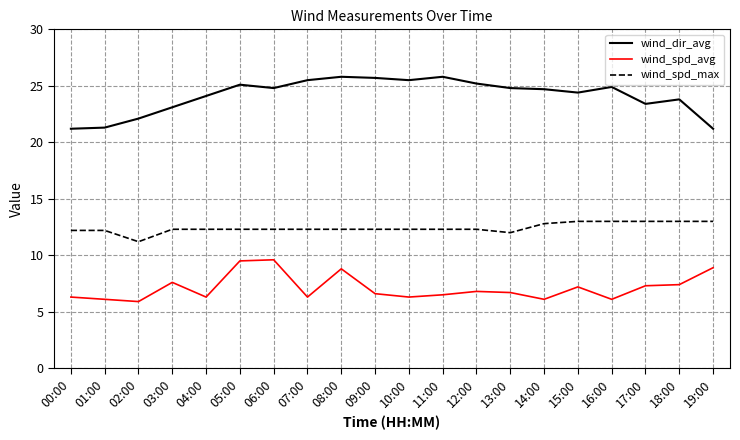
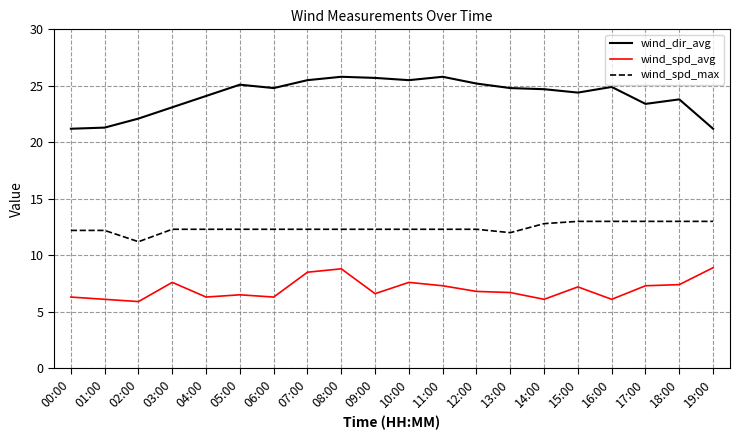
wind_spd_avg, 05:00: 9.5 -> 6.5
wind_spd_avg, 06:00: 9.6 -> 6.3
wind_spd_avg, 07:00: 6.3 -> 8.5
wind_spd_avg, 10:00: 6.3 -> 7.6
wind_spd_avg, 11:00: 6.5 -> 7.3
